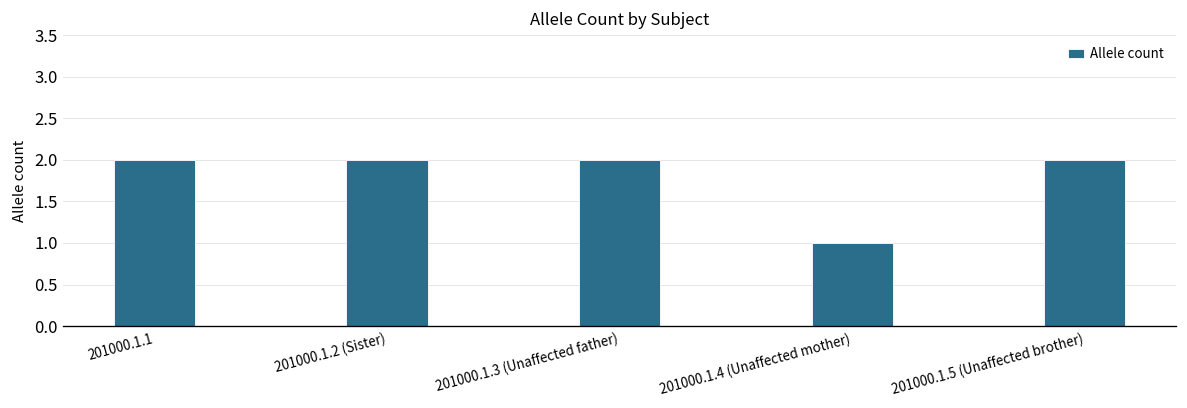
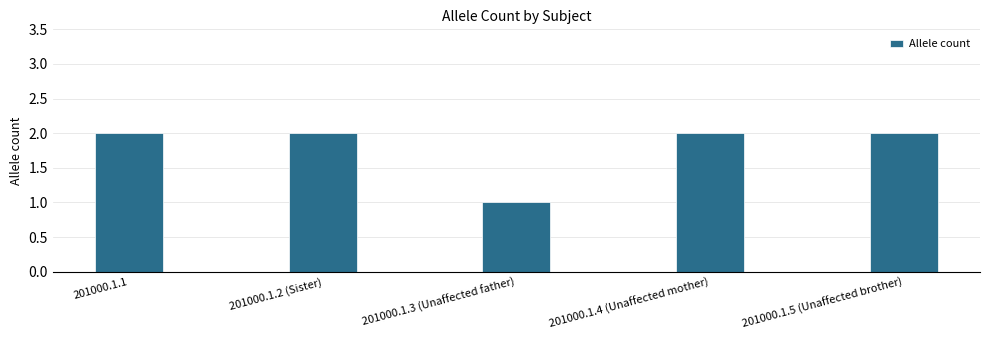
201000.1.3 (Unaffected father): 2 -> 1
201000.1.4 (Unaffected mother): 1 -> 2
